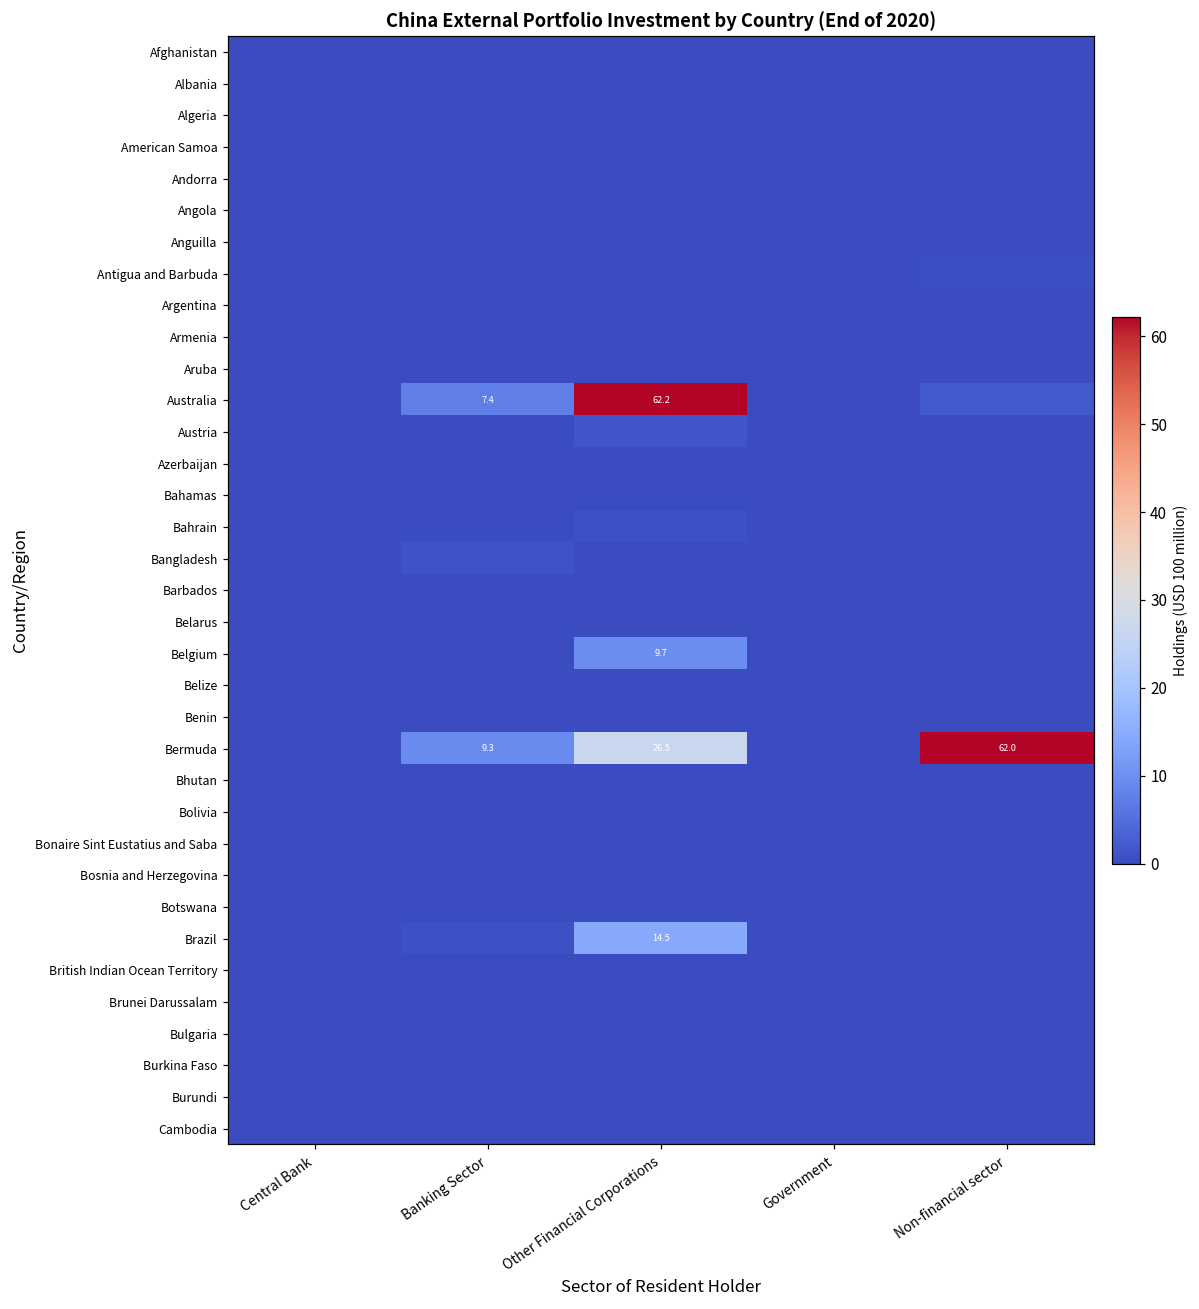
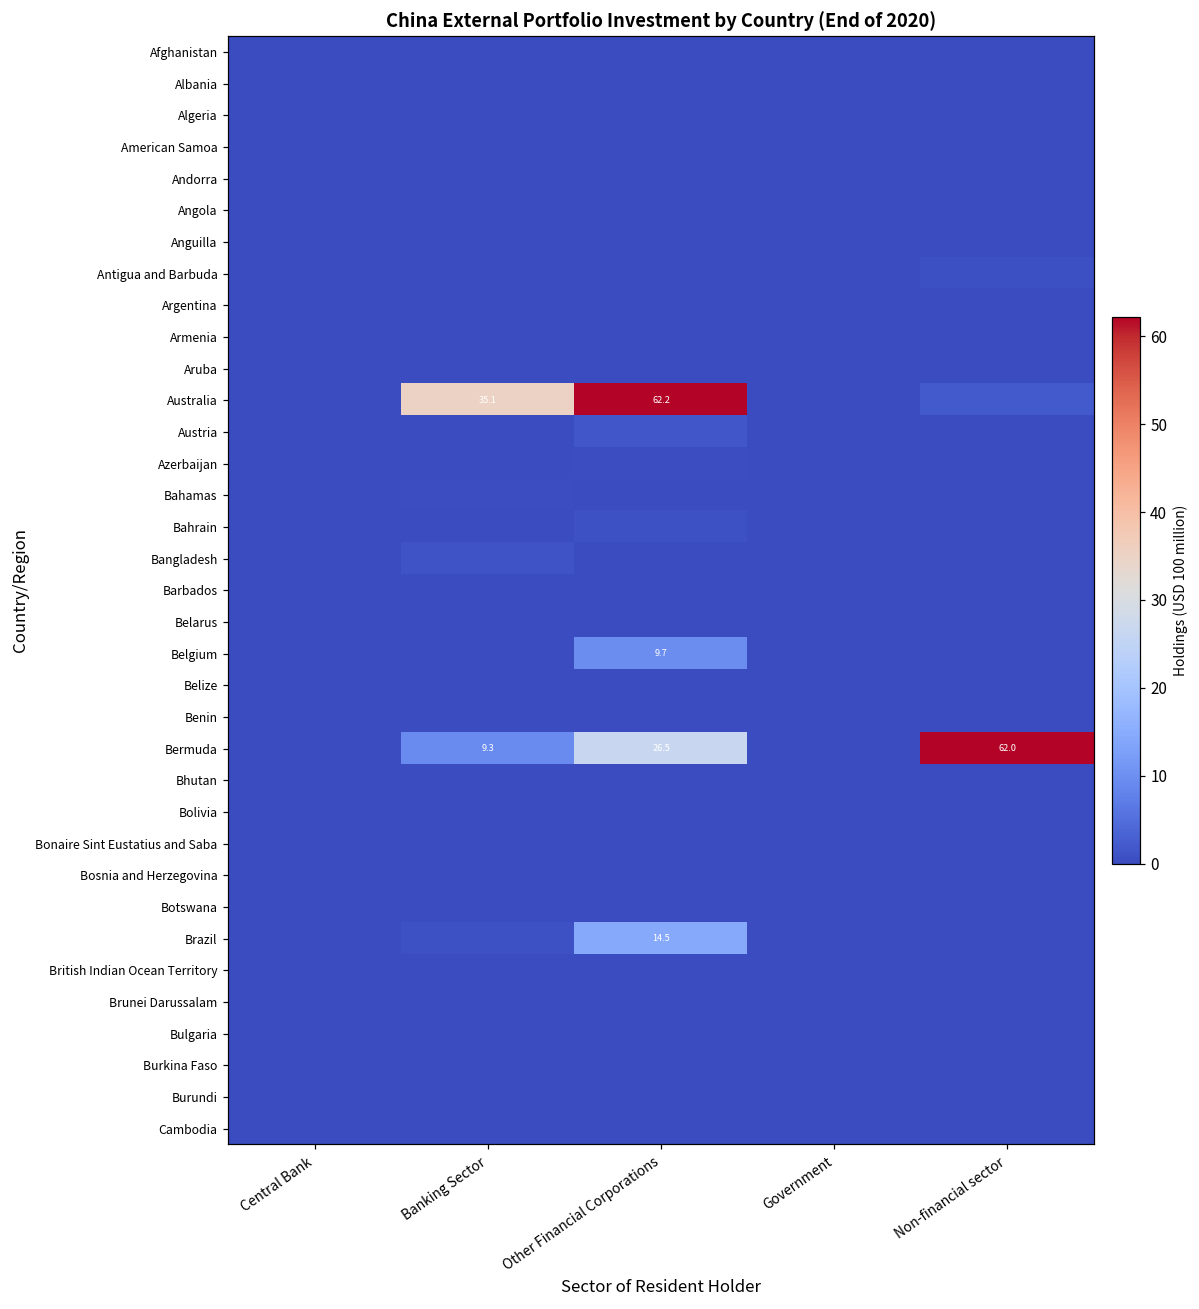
Australia, Banking Sector: 7.4 -> 35.1
